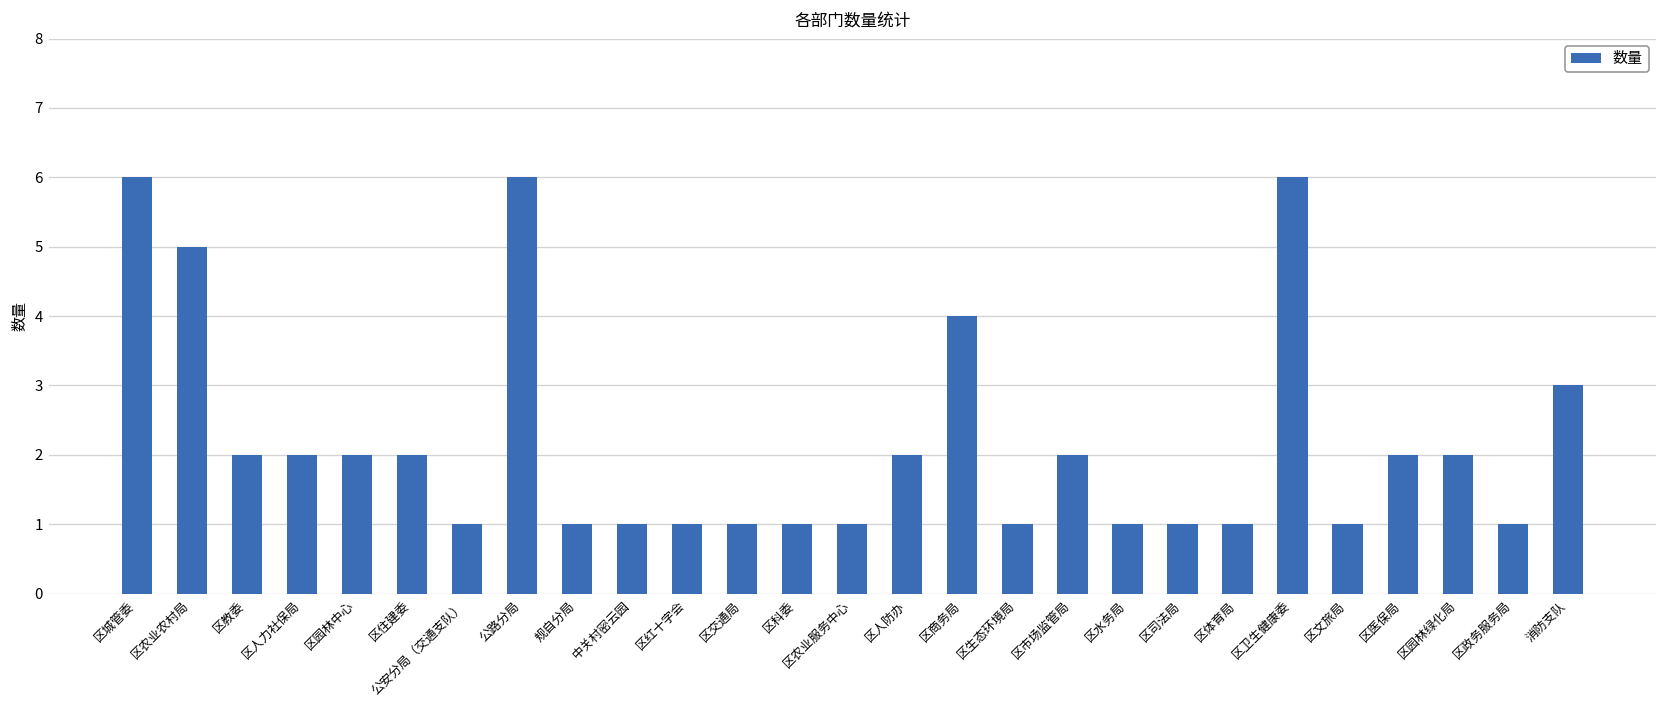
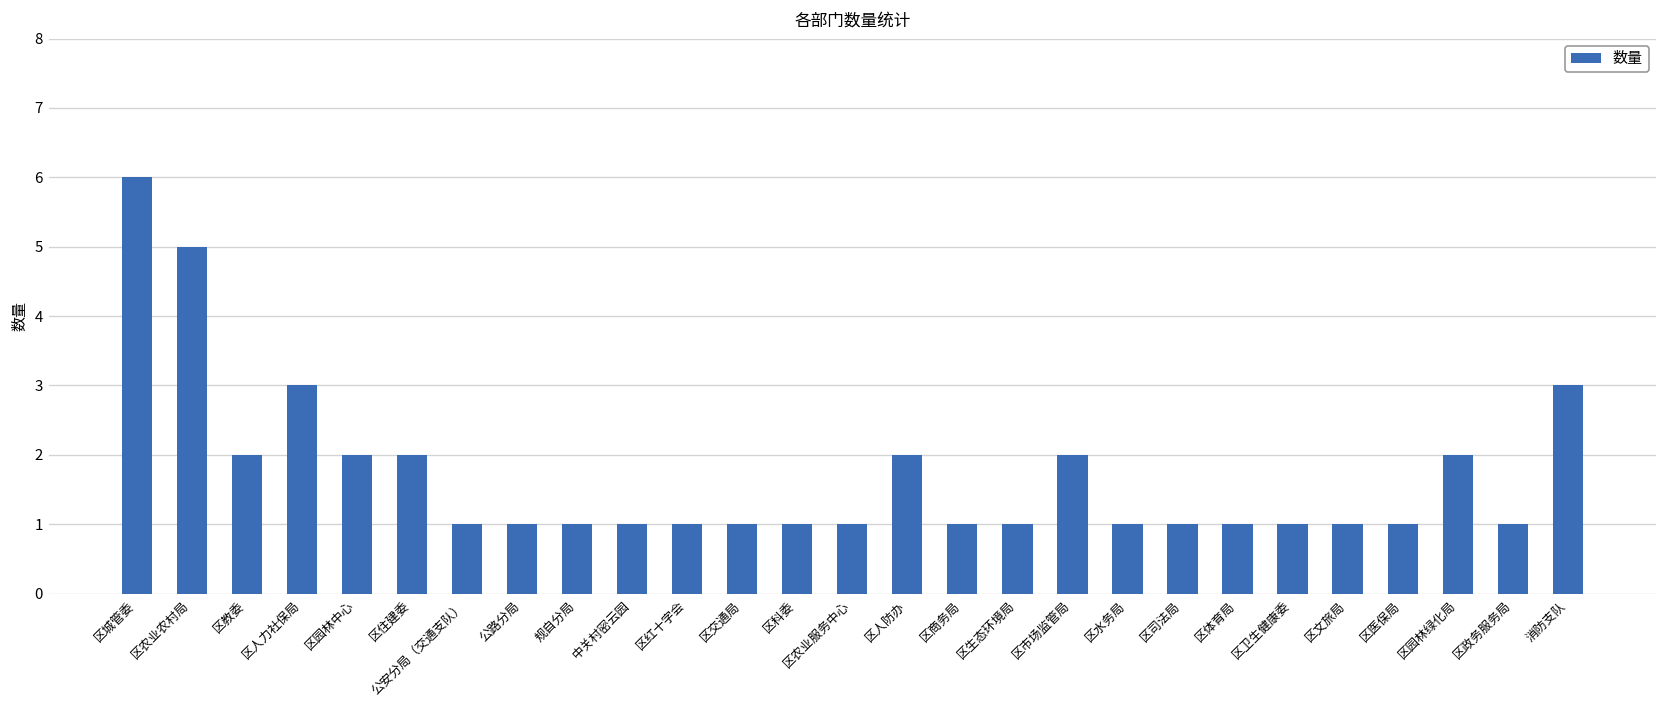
区人力社保局: 2 -> 3
公路分局: 6 -> 1
区商务局: 4 -> 1
区卫生健康委: 6 -> 1
区医保局: 2 -> 1
